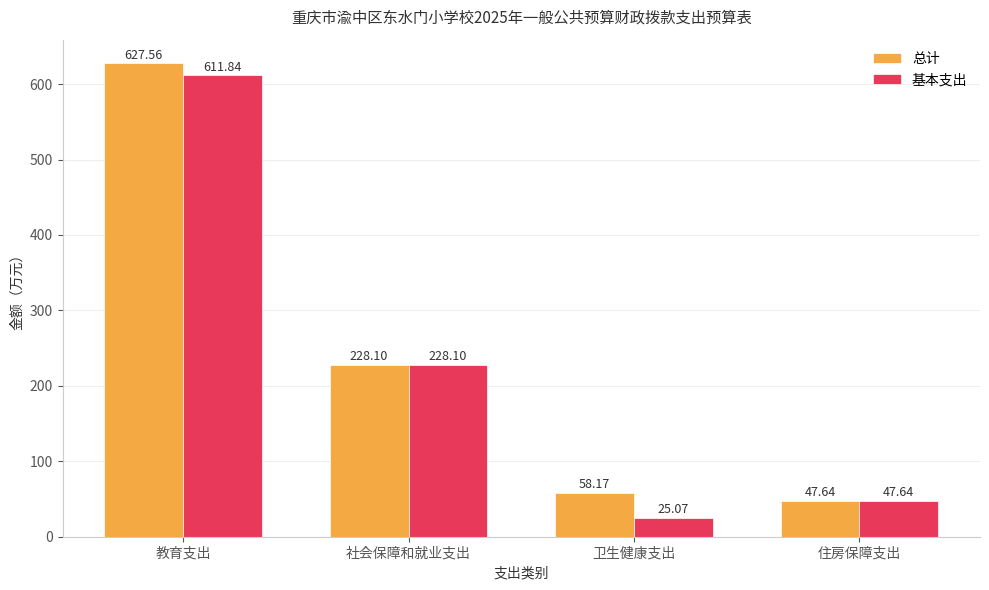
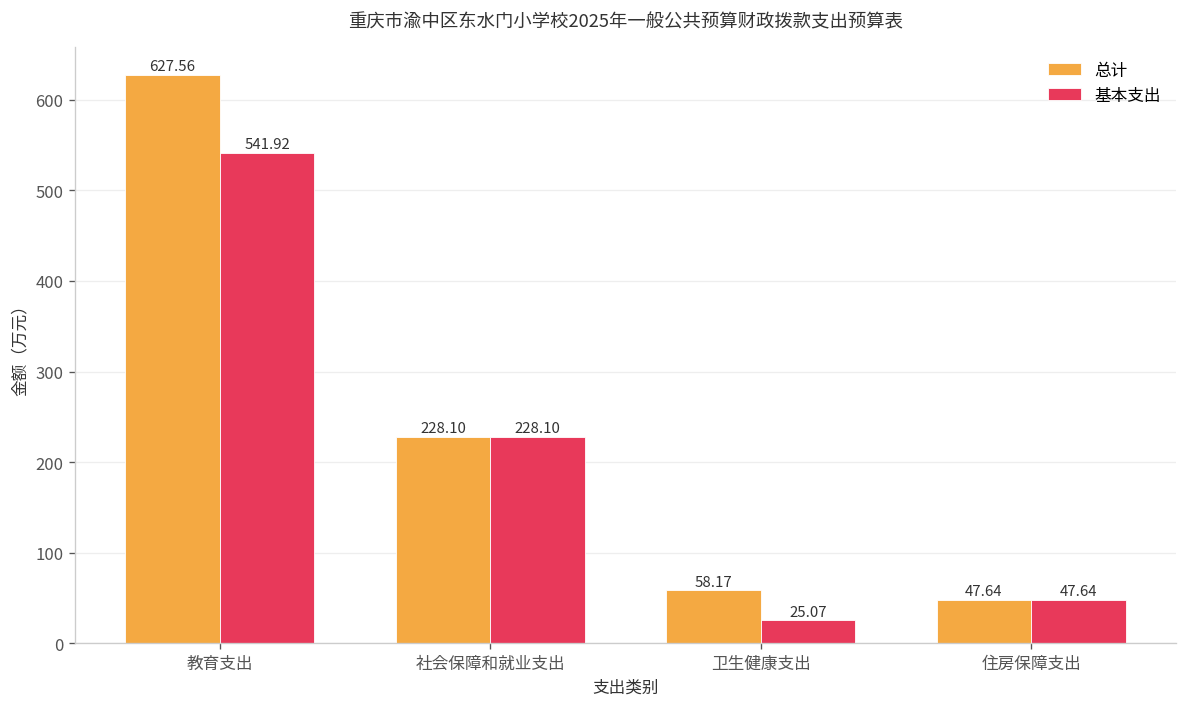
基本支出, 教育支出: 611.84 -> 541.92
